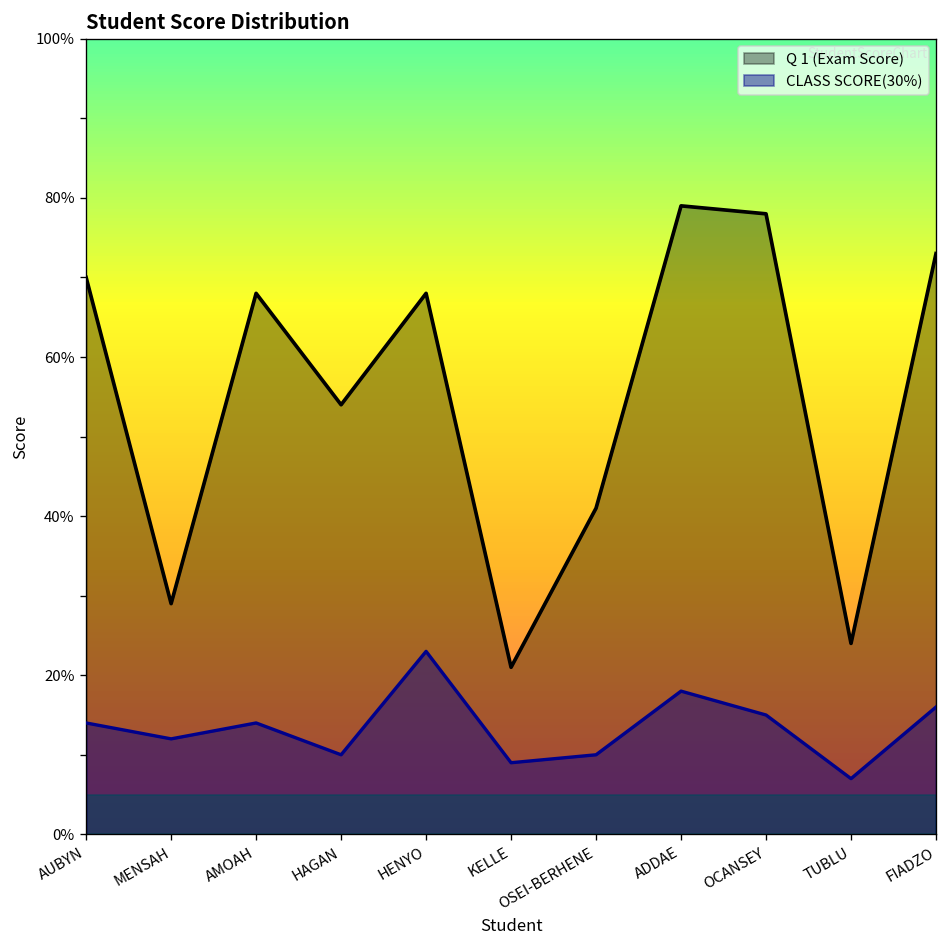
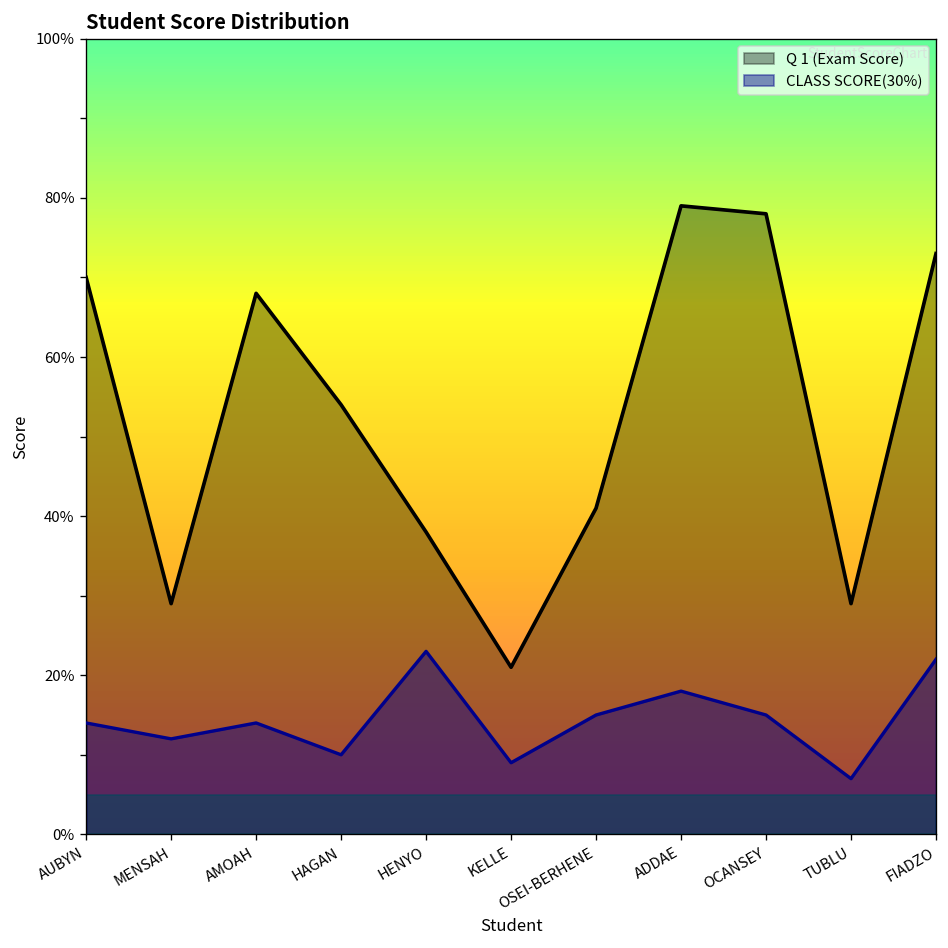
Q 1 (Exam Score), HENYO: 68% -> 38%
CLASS SCORE(30%), OSEI-BERHENE: 10% -> 15%
Q 1 (Exam Score), TUBLU: 24% -> 29%
CLASS SCORE(30%), FIADZO: 16% -> 22%
